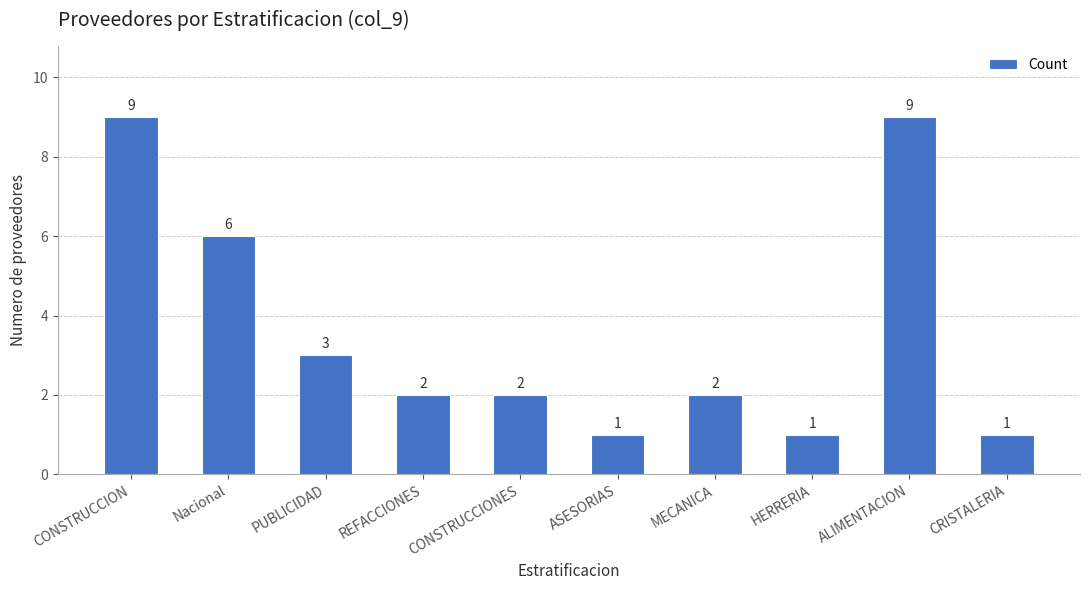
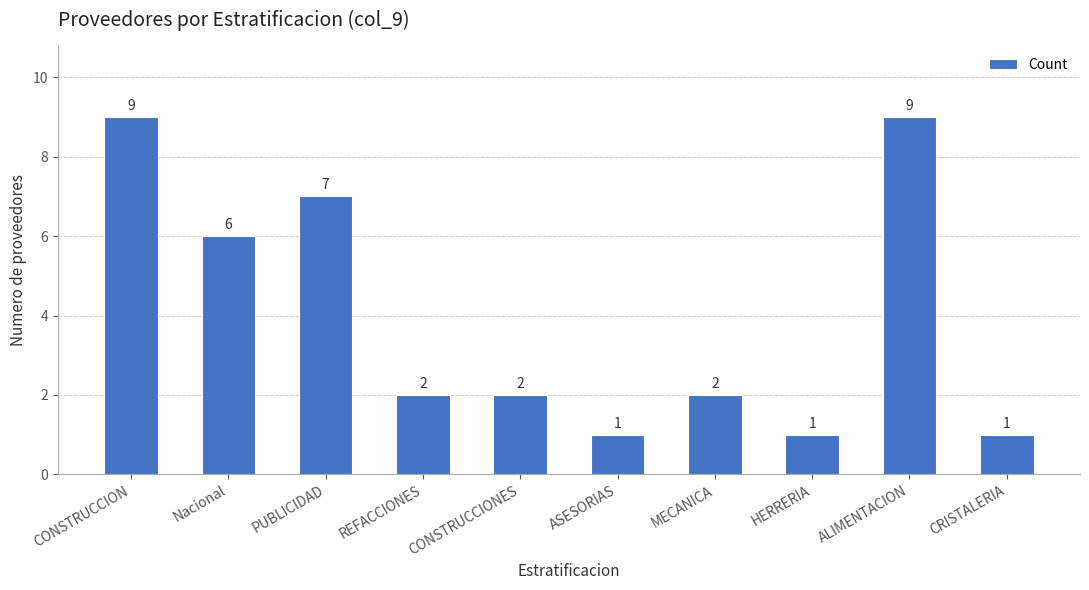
PUBLICIDAD: 3 -> 7
